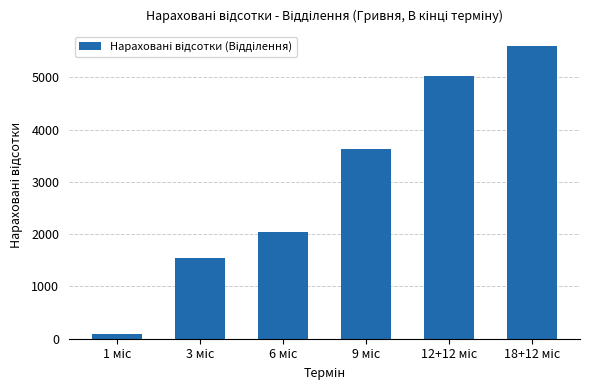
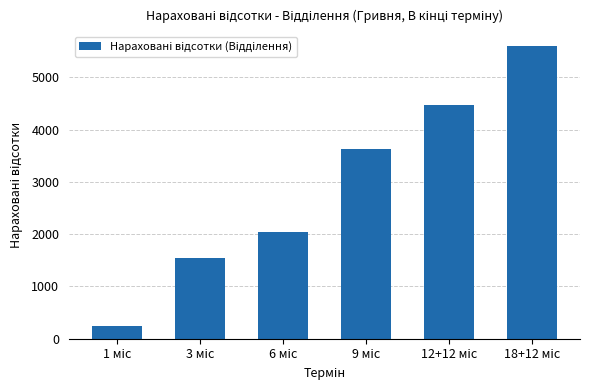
1 міс: 100 -> 200
12+12 міс: 5000 -> 4500
